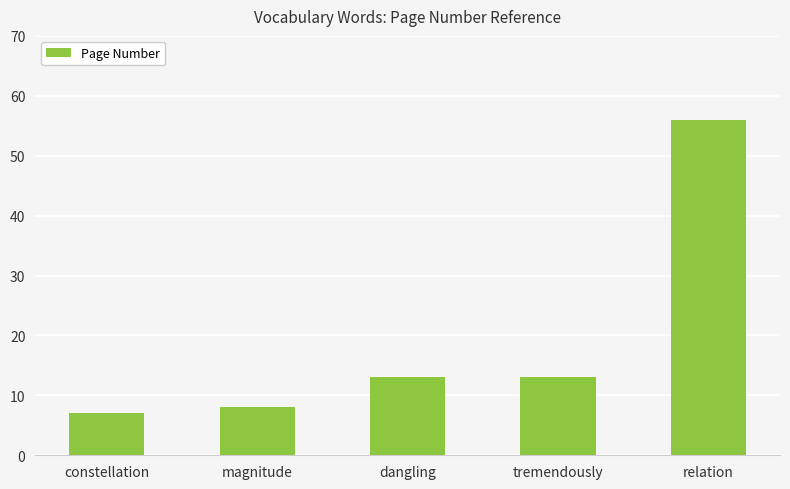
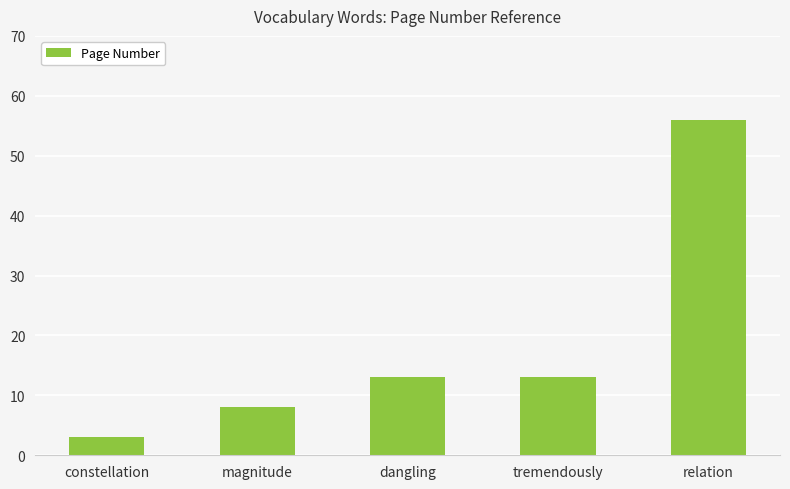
constellation: 7 -> 3
